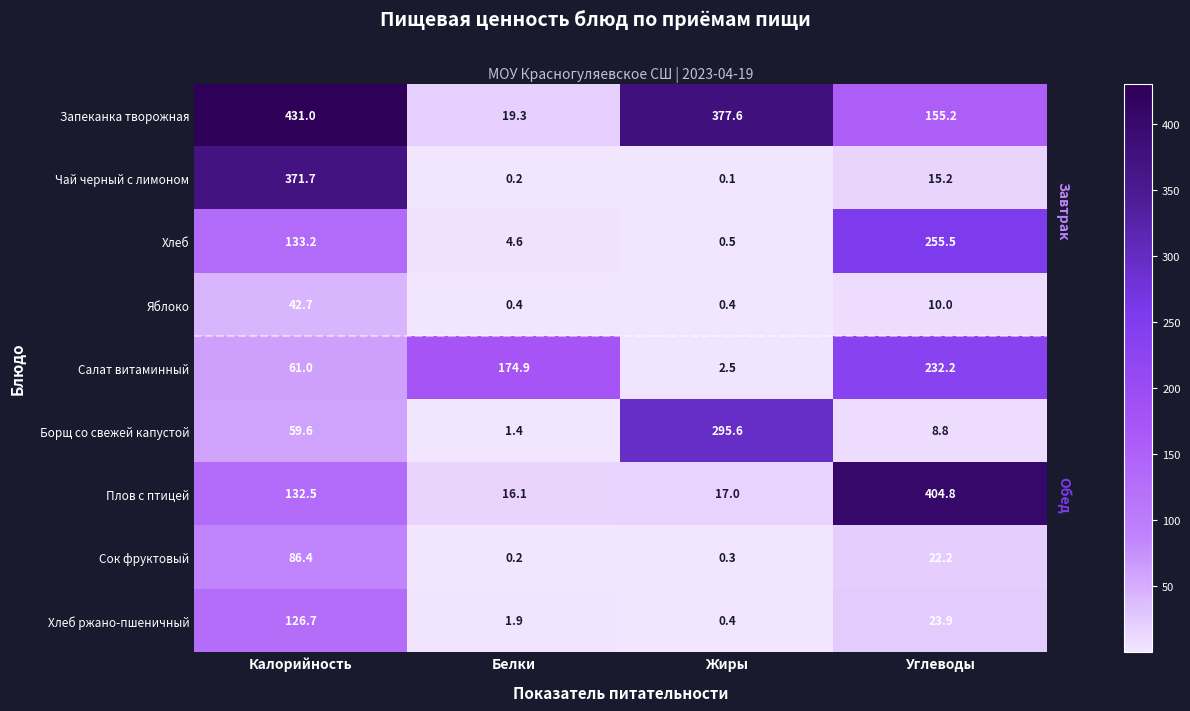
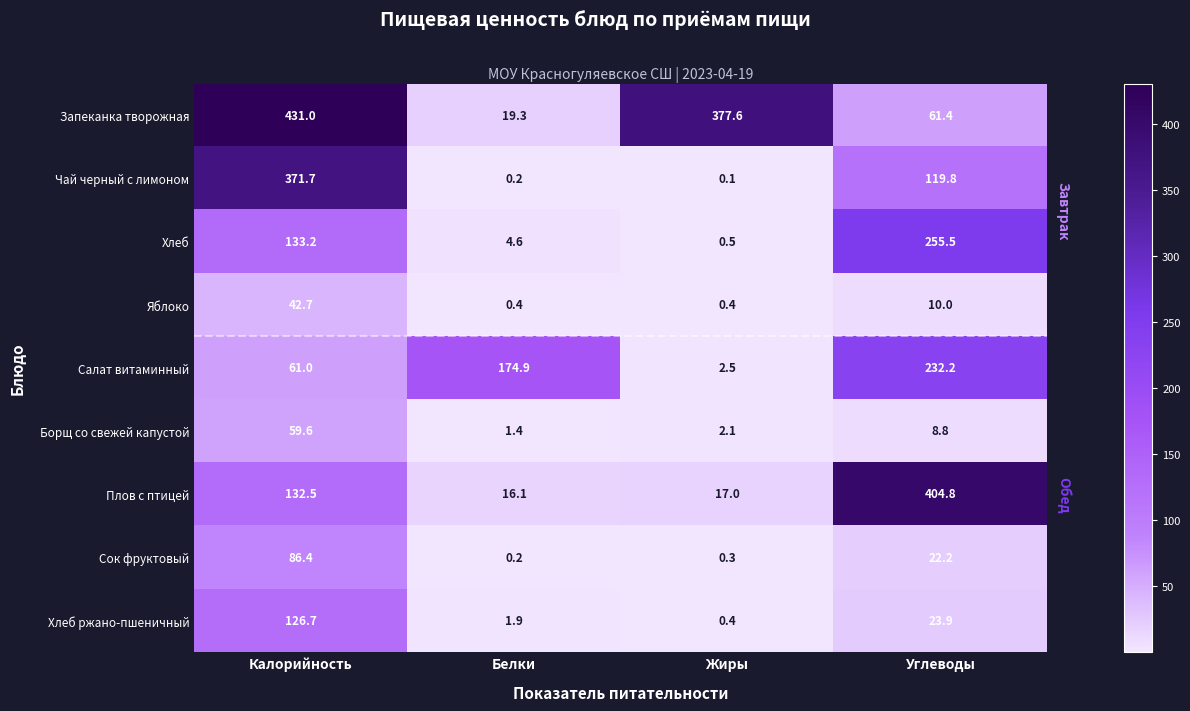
Запеканка творожная, Углеводы: 155.2 -> 61.4
Чай черный с лимоном, Углеводы: 15.2 -> 119.8
Борщ со свежей капустой, Жиры: 295.6 -> 2.1
